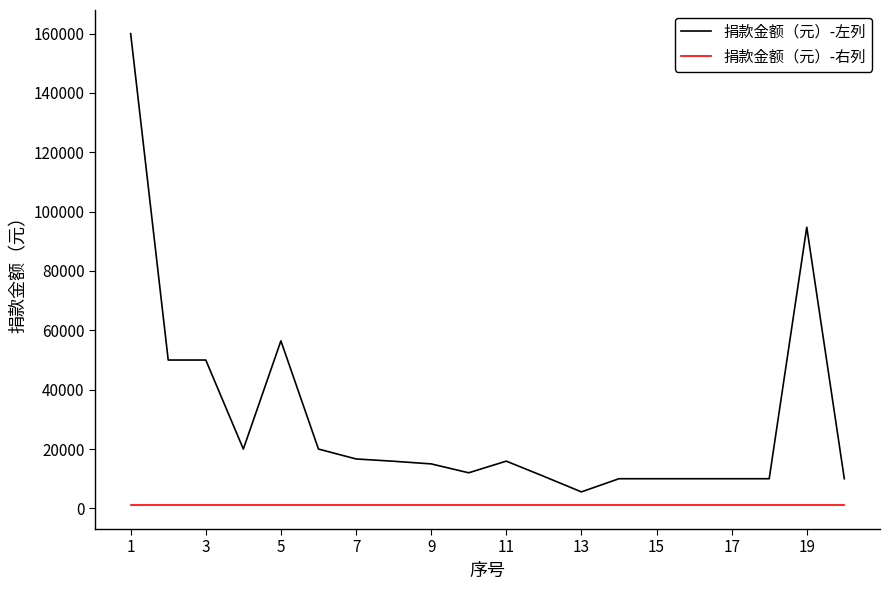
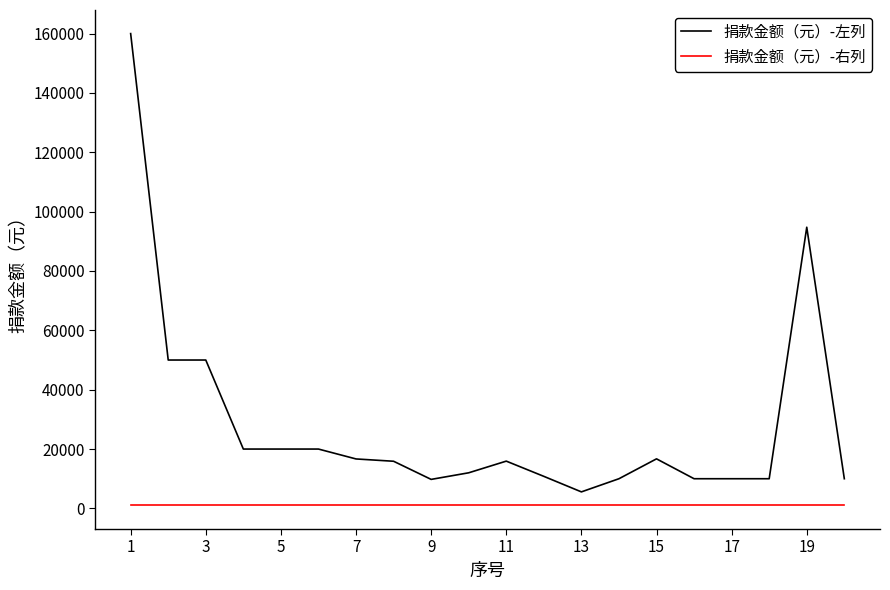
捐款金额（元）-左列, 5: 56000 -> 20000
捐款金额（元）-左列, 9: 15000 -> 10000
捐款金额（元）-左列, 15: 10000 -> 17000
